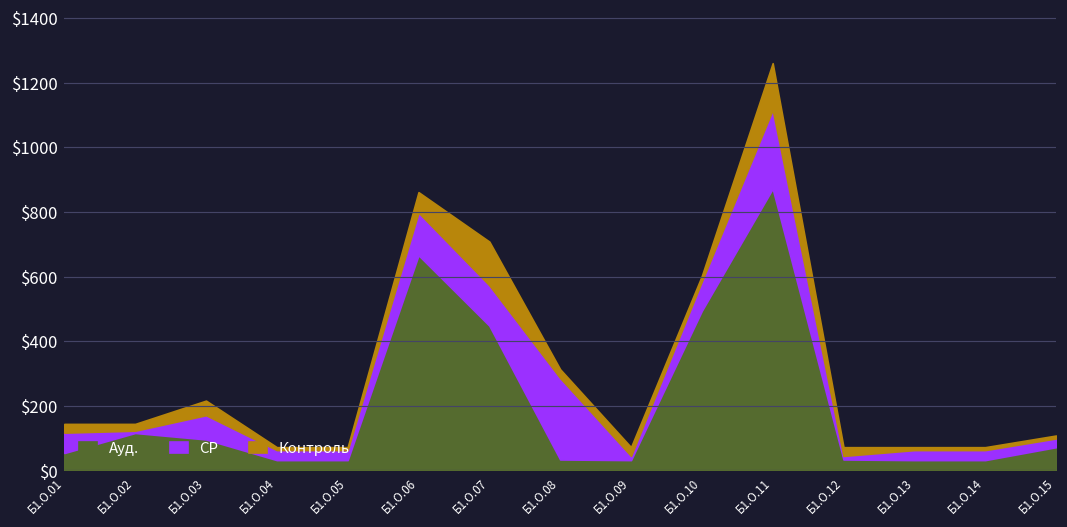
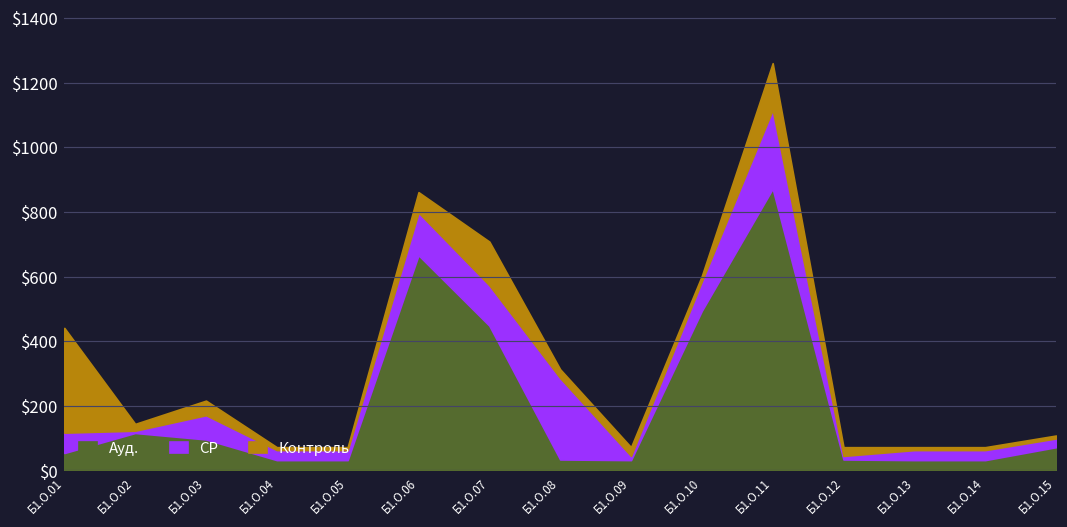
Контроль, Б1.О.01: $30 -> $320
